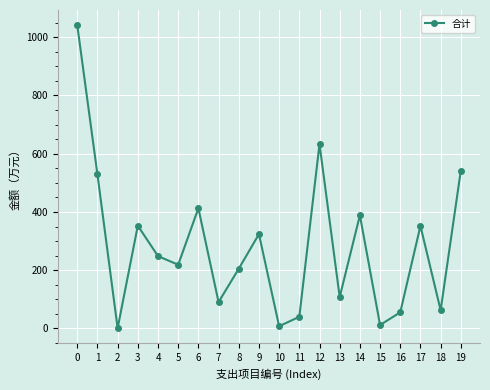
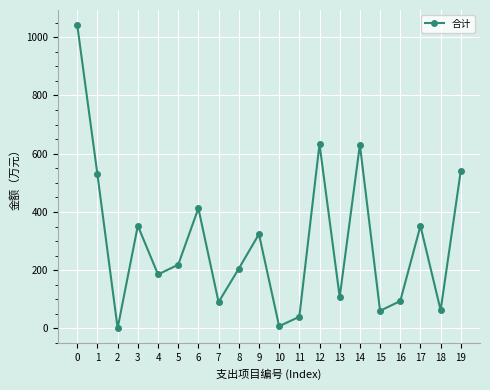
4: 250 -> 190
14: 390 -> 630
15: 10 -> 60
16: 60 -> 90
